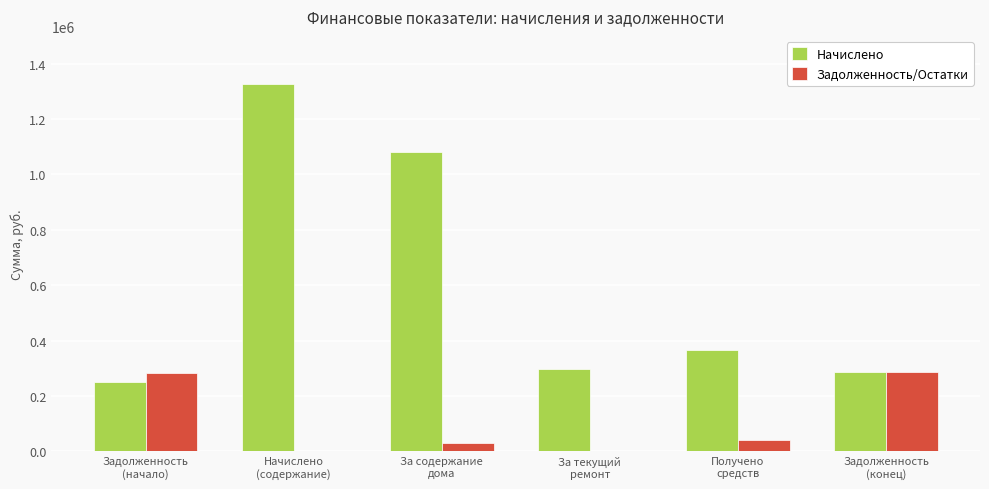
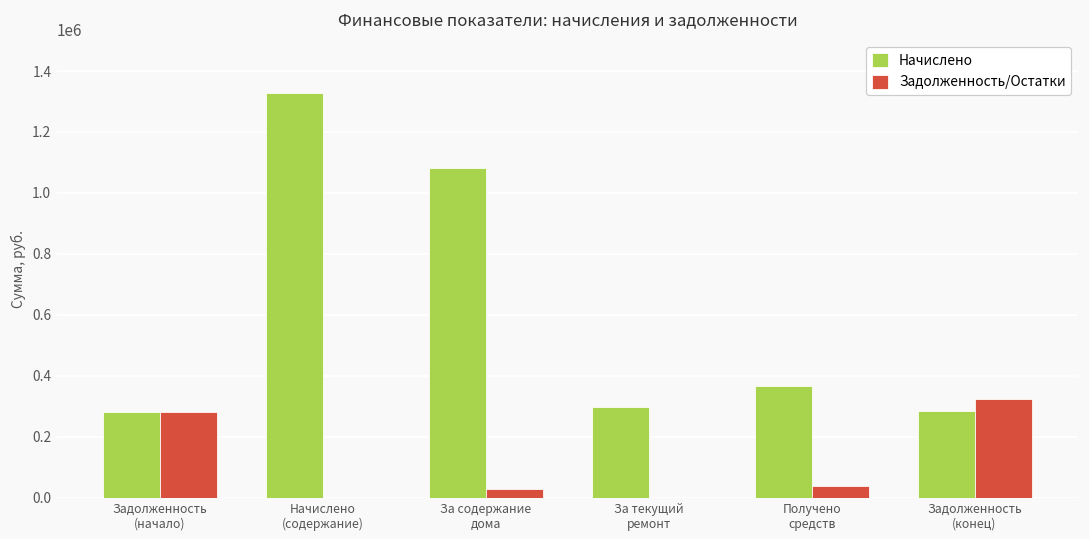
Начислено, Задолженность (начало): 250000 -> 280000
Задолженность/Остатки, Задолженность (конец): 290000 -> 320000
